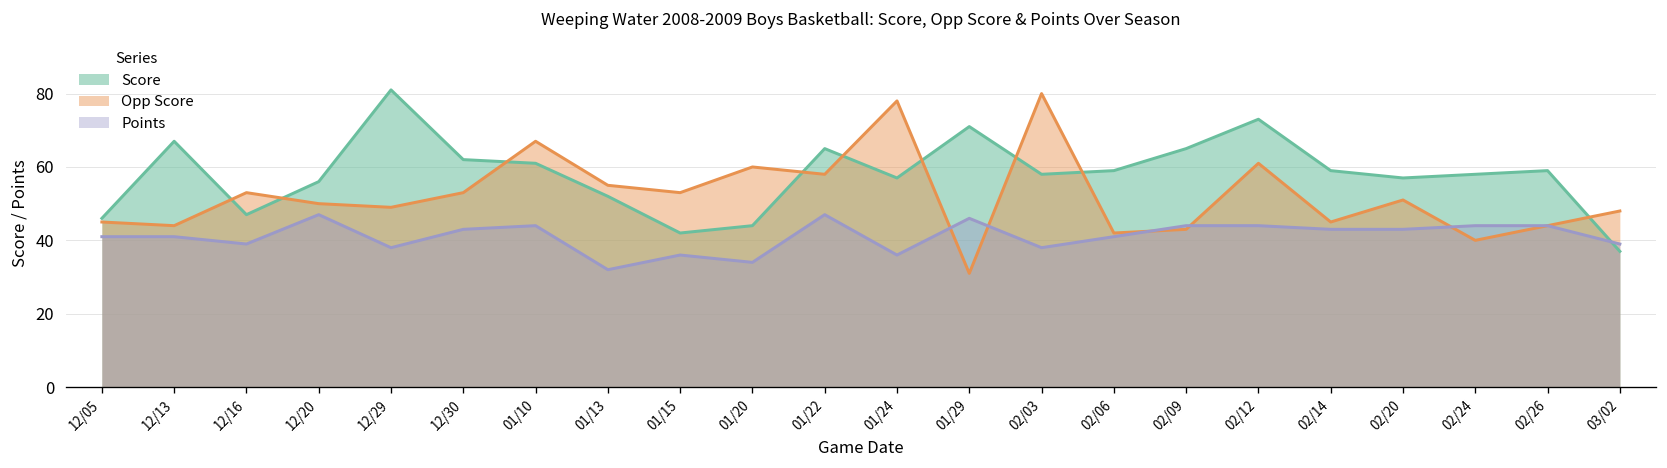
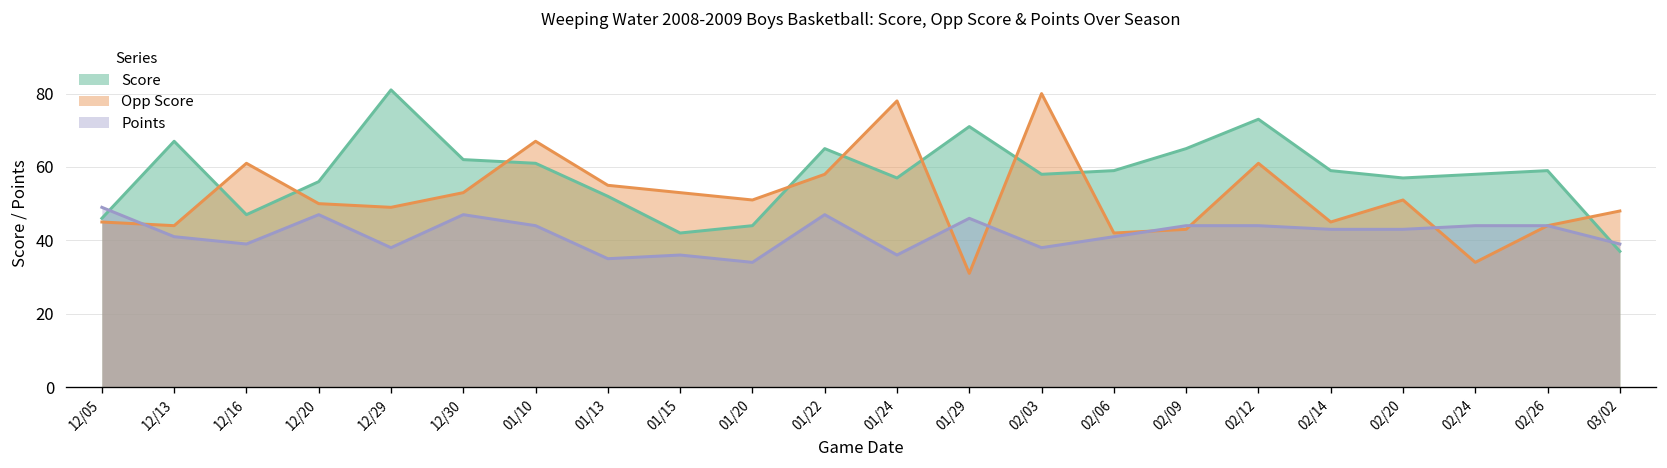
Points, 12/05: 41 -> 49
Opp Score, 12/16: 53 -> 61
Points, 12/30: 43 -> 47
Points, 01/13: 32 -> 35
Opp Score, 01/20: 60 -> 51
Opp Score, 02/24: 40 -> 34
